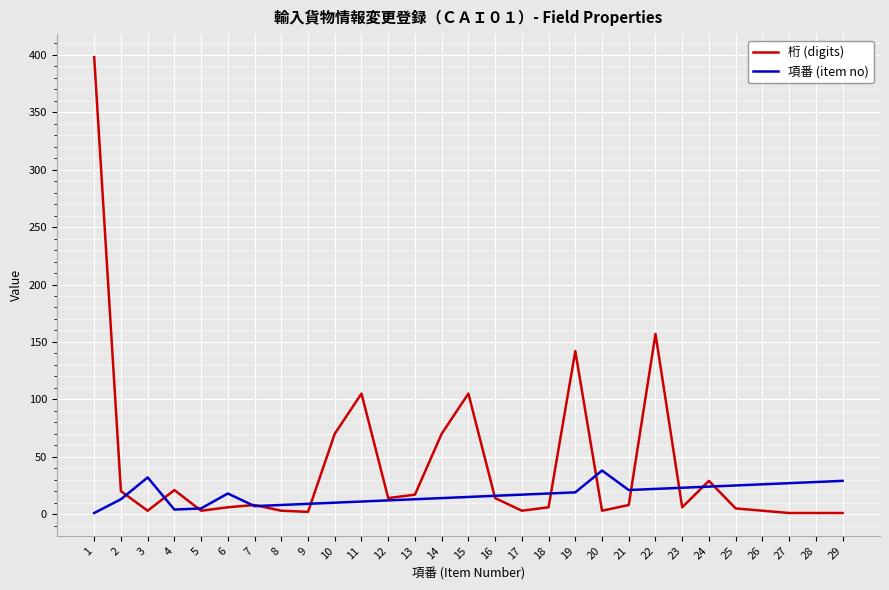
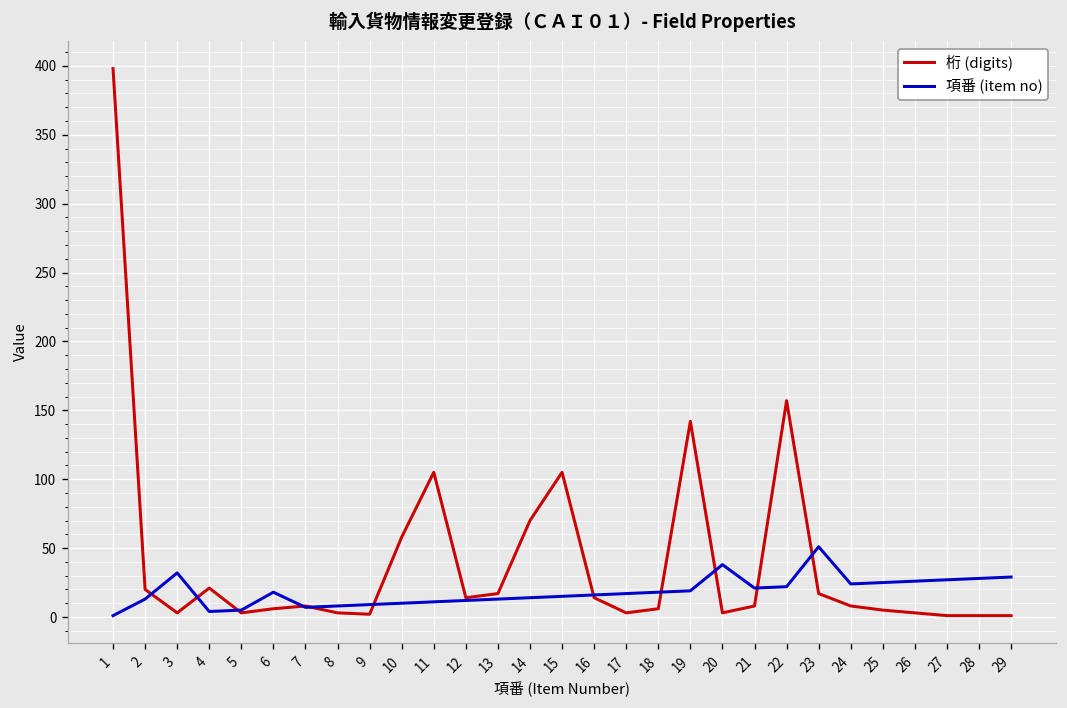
桁 (digits), 10: 70 -> 58
桁 (digits), 23: 6 -> 17
項番 (item no), 23: 23 -> 51
桁 (digits), 24: 29 -> 8
